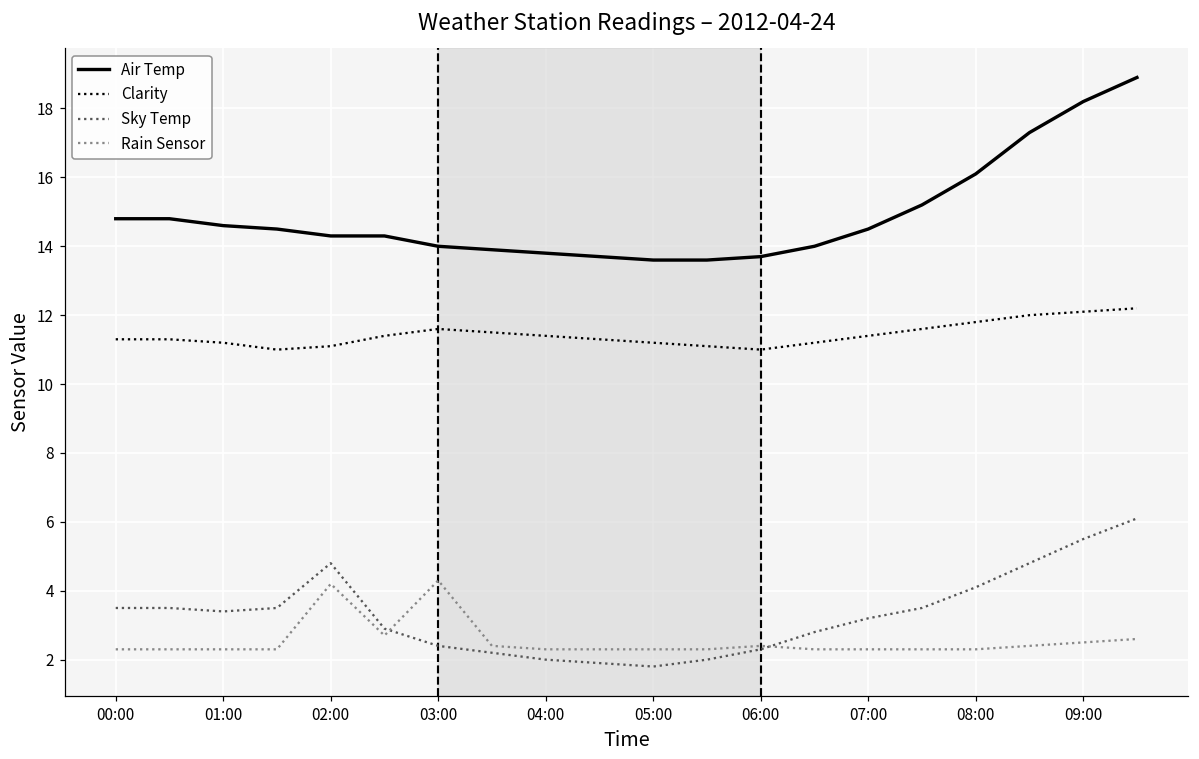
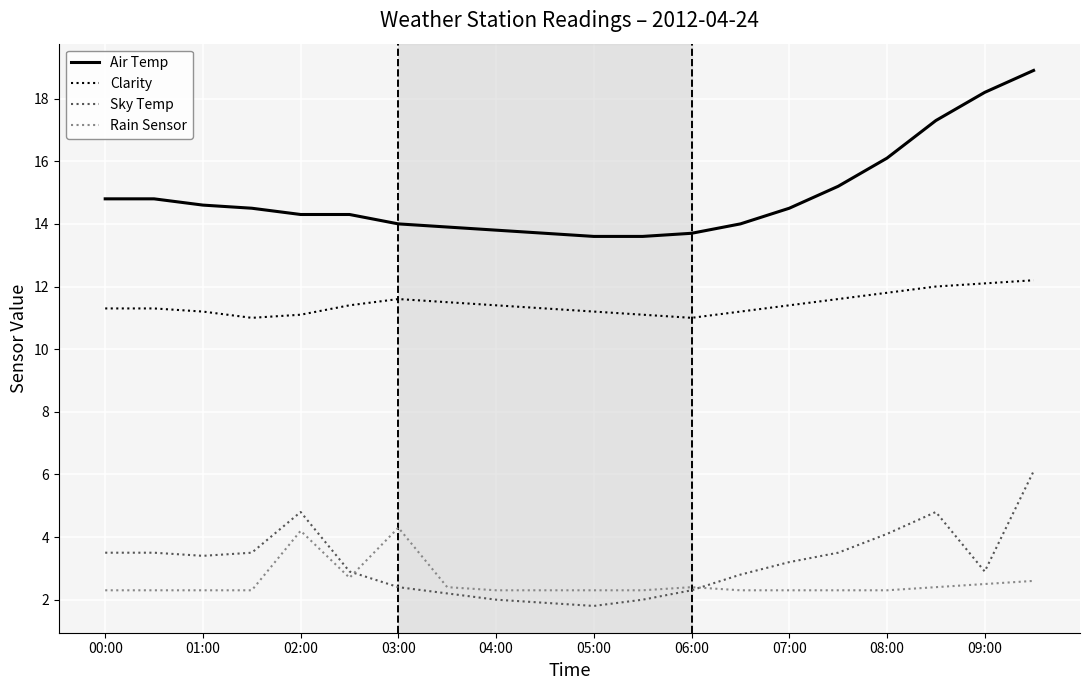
Sky Temp, 09:00: 5.5 -> 2.9
